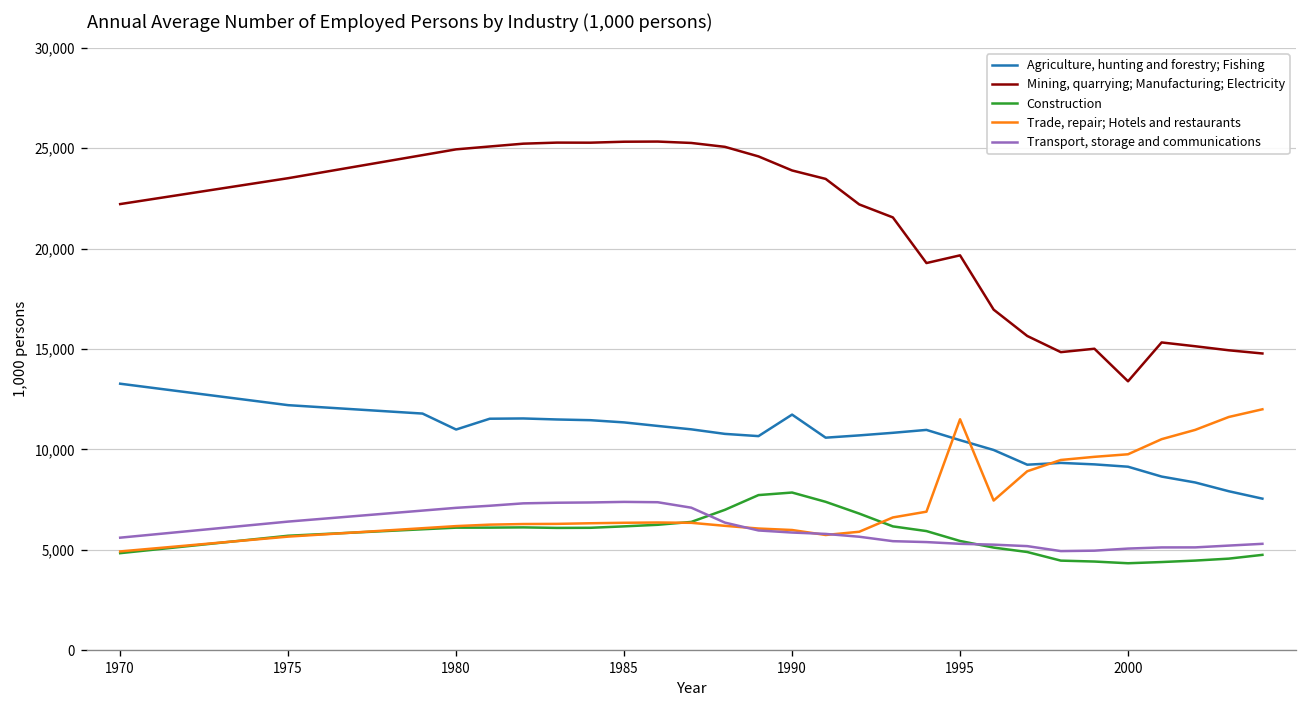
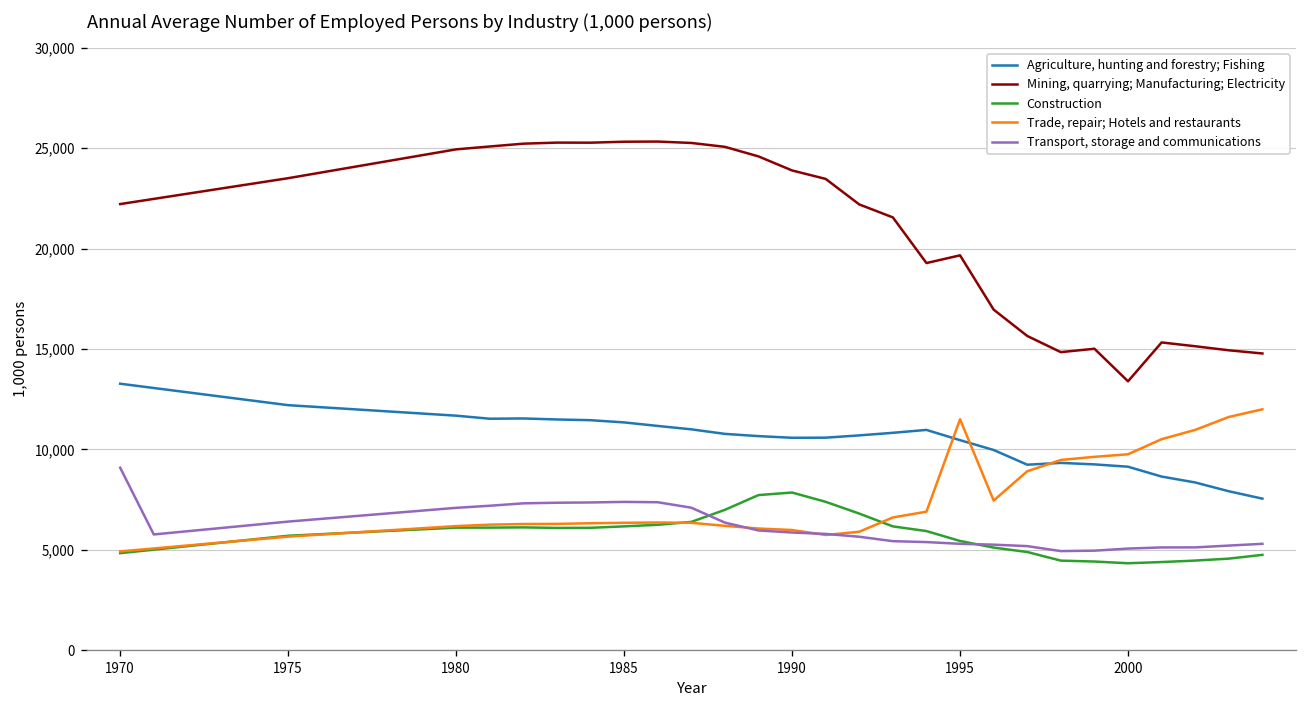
Transport, storage and communications, 1970: 5,600 -> 9,100
Agriculture, hunting and forestry; Fishing, 1980: 11,000 -> 11,700
Agriculture, hunting and forestry; Fishing, 1990: 11,700 -> 10,600
